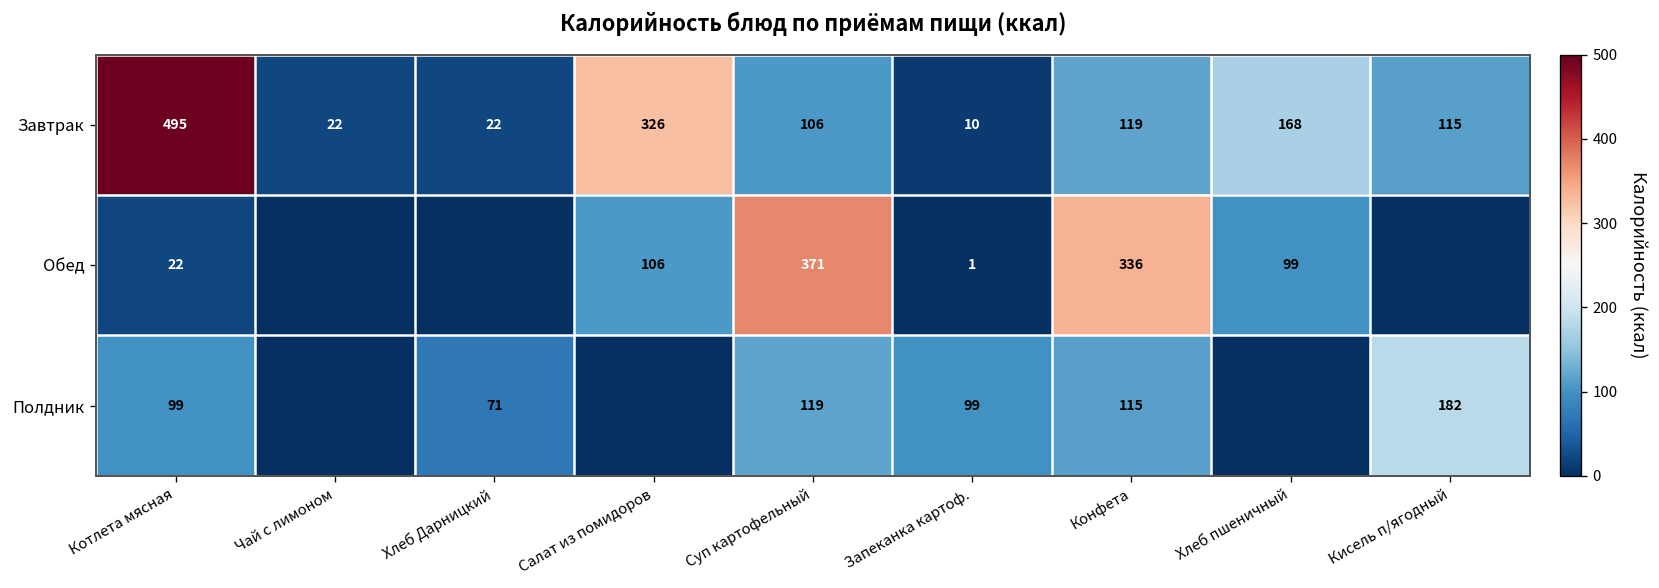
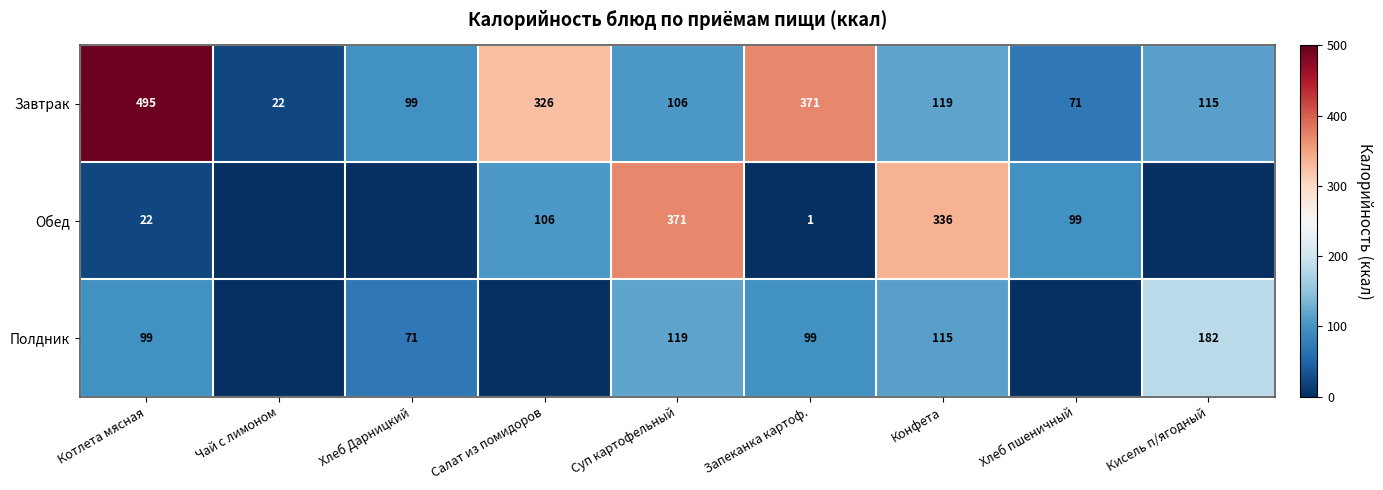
Завтрак, Хлеб Дарницкий: 22 -> 99
Завтрак, Запеканка картоф.: 10 -> 371
Завтрак, Хлеб пшеничный: 168 -> 71
